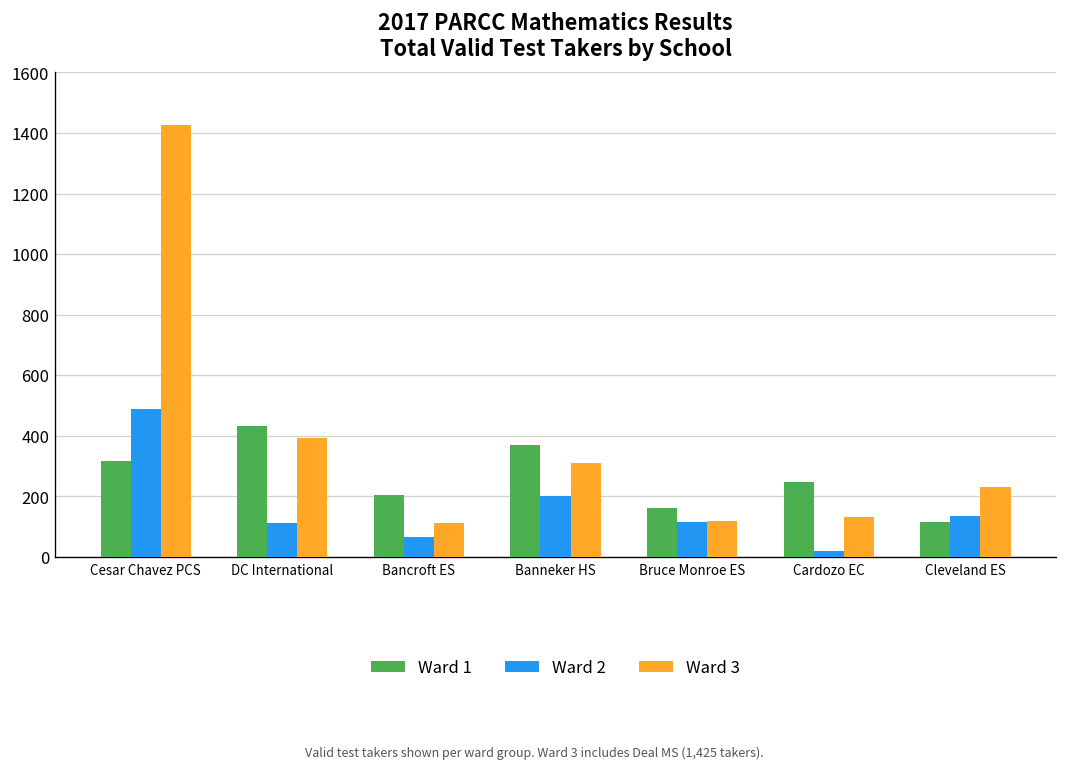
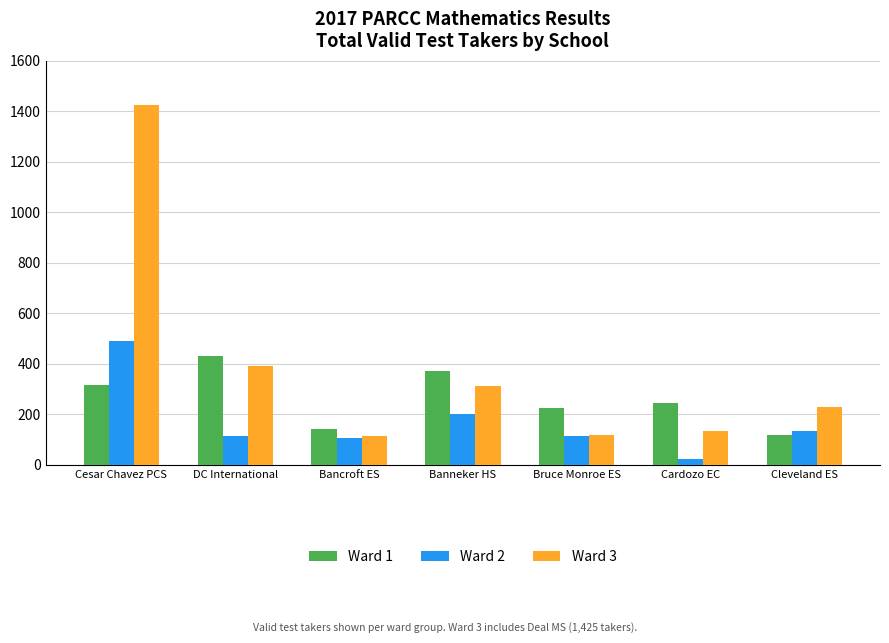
Ward 1, Bancroft ES: 200 -> 140
Ward 2, Bancroft ES: 70 -> 110
Ward 1, Bruce Monroe ES: 160 -> 220
